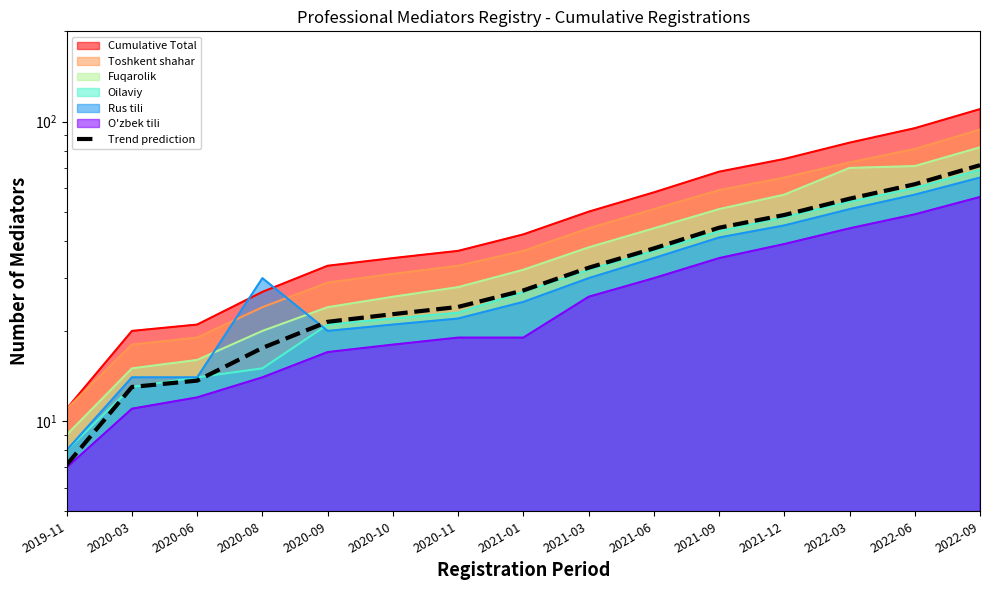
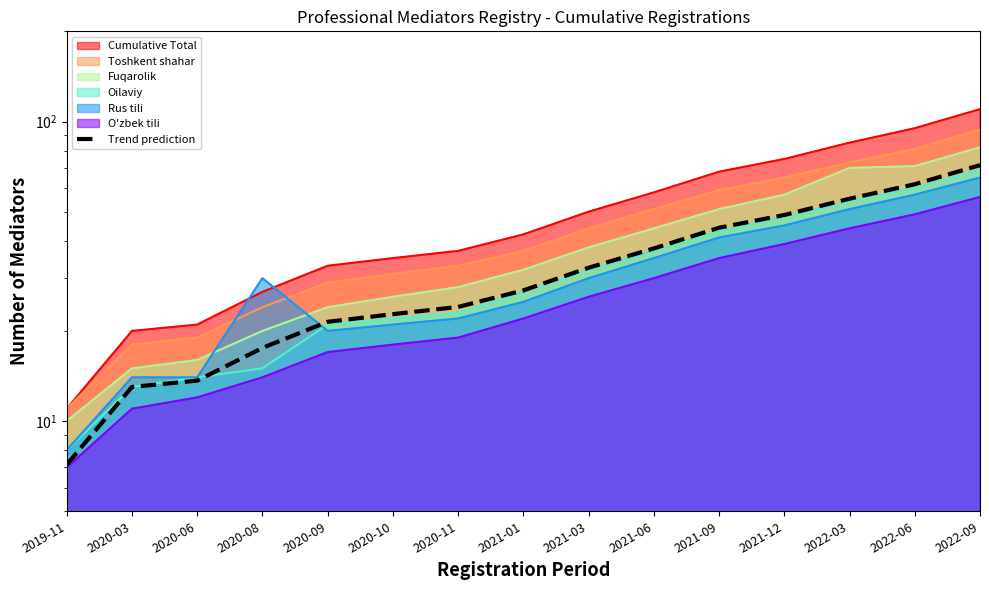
Fuqarolik, 2019-11: 9 -> 10
O'zbek tili, 2021-01: 19 -> 22
